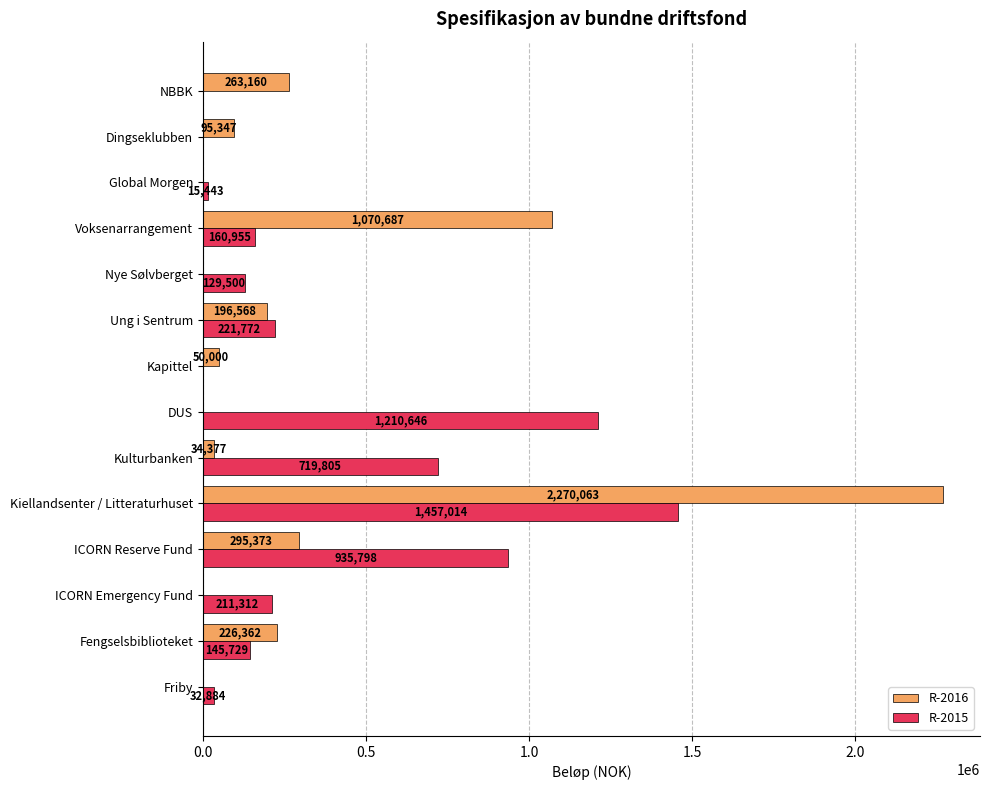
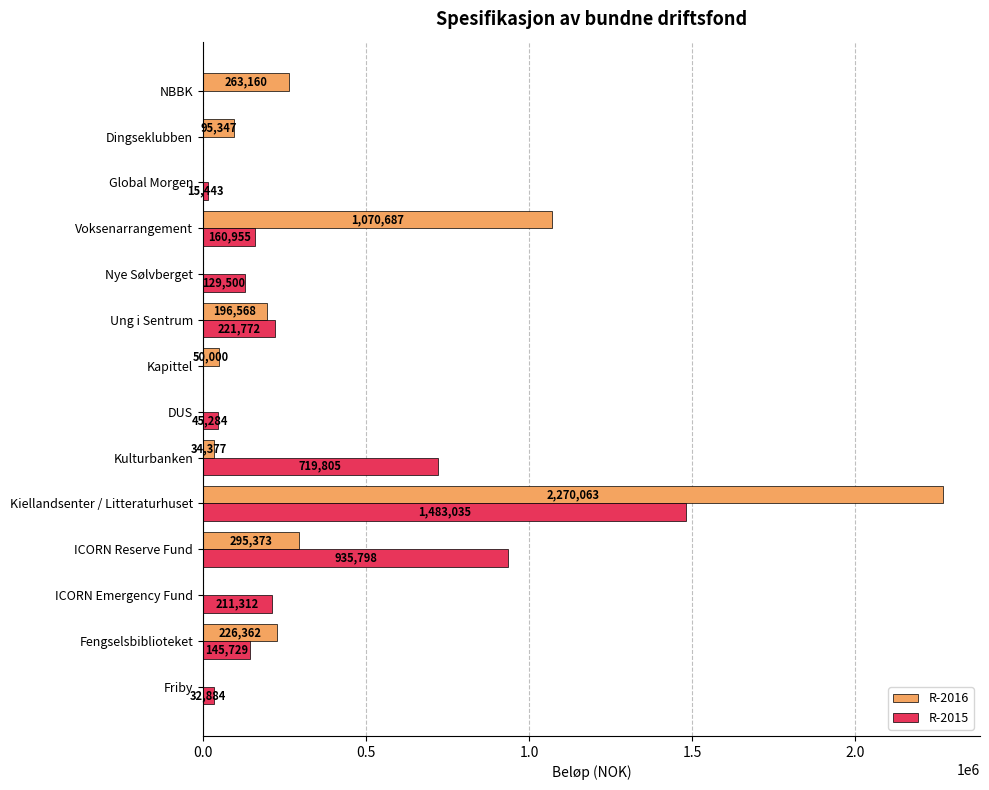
R-2015, DUS: 1,210,646 -> 45,284
R-2015, Kiellandsenter / Litteraturhuset: 1,457,014 -> 1,483,035
